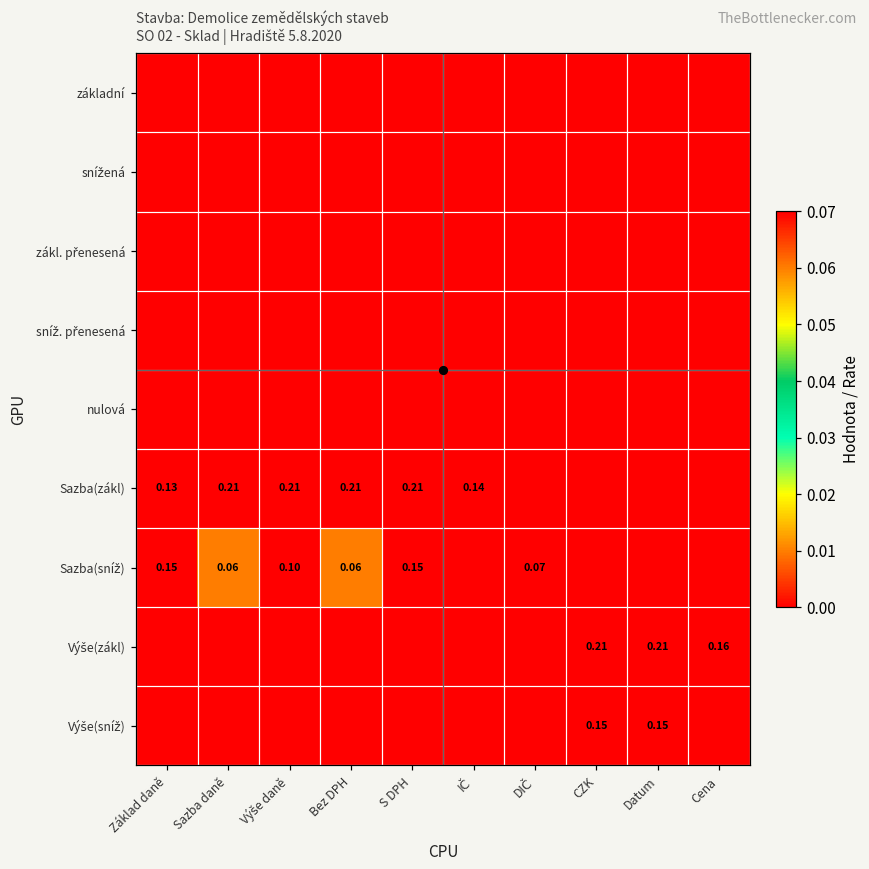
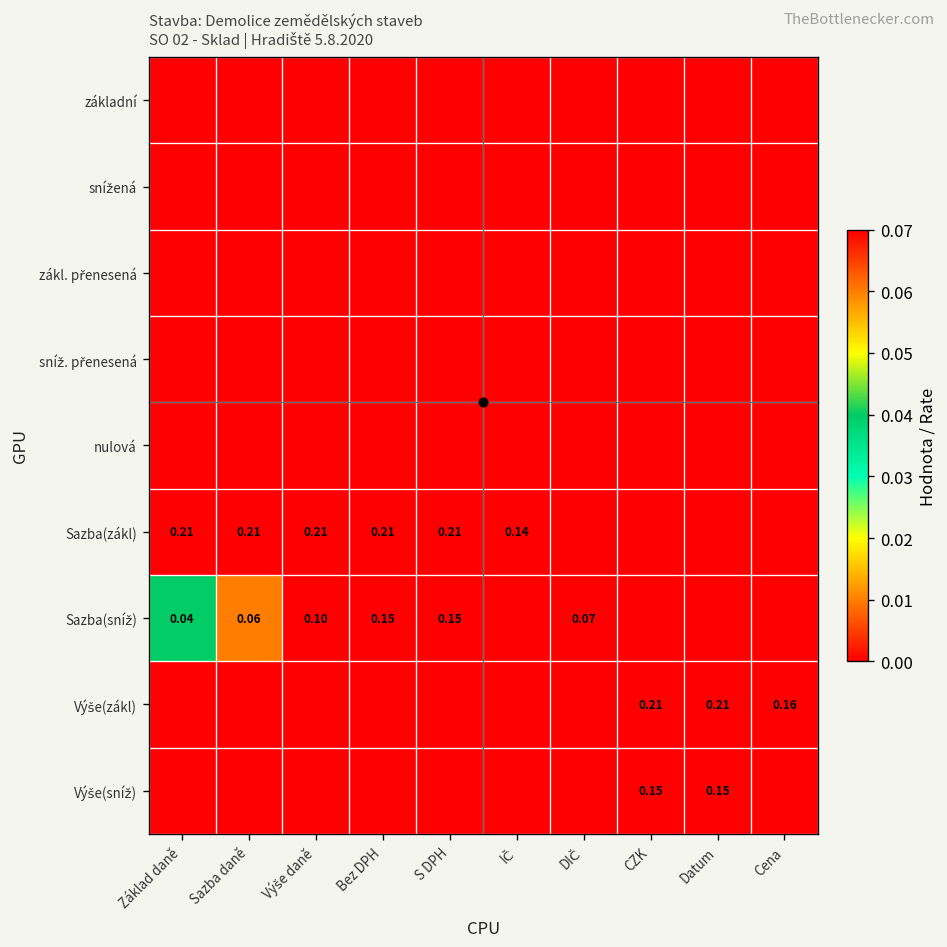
Sazba(zákl), Základ daně: 0.13 -> 0.21
Sazba(sníž), Základ daně: 0.15 -> 0.04
Sazba(sníž), Bez DPH: 0.06 -> 0.15
